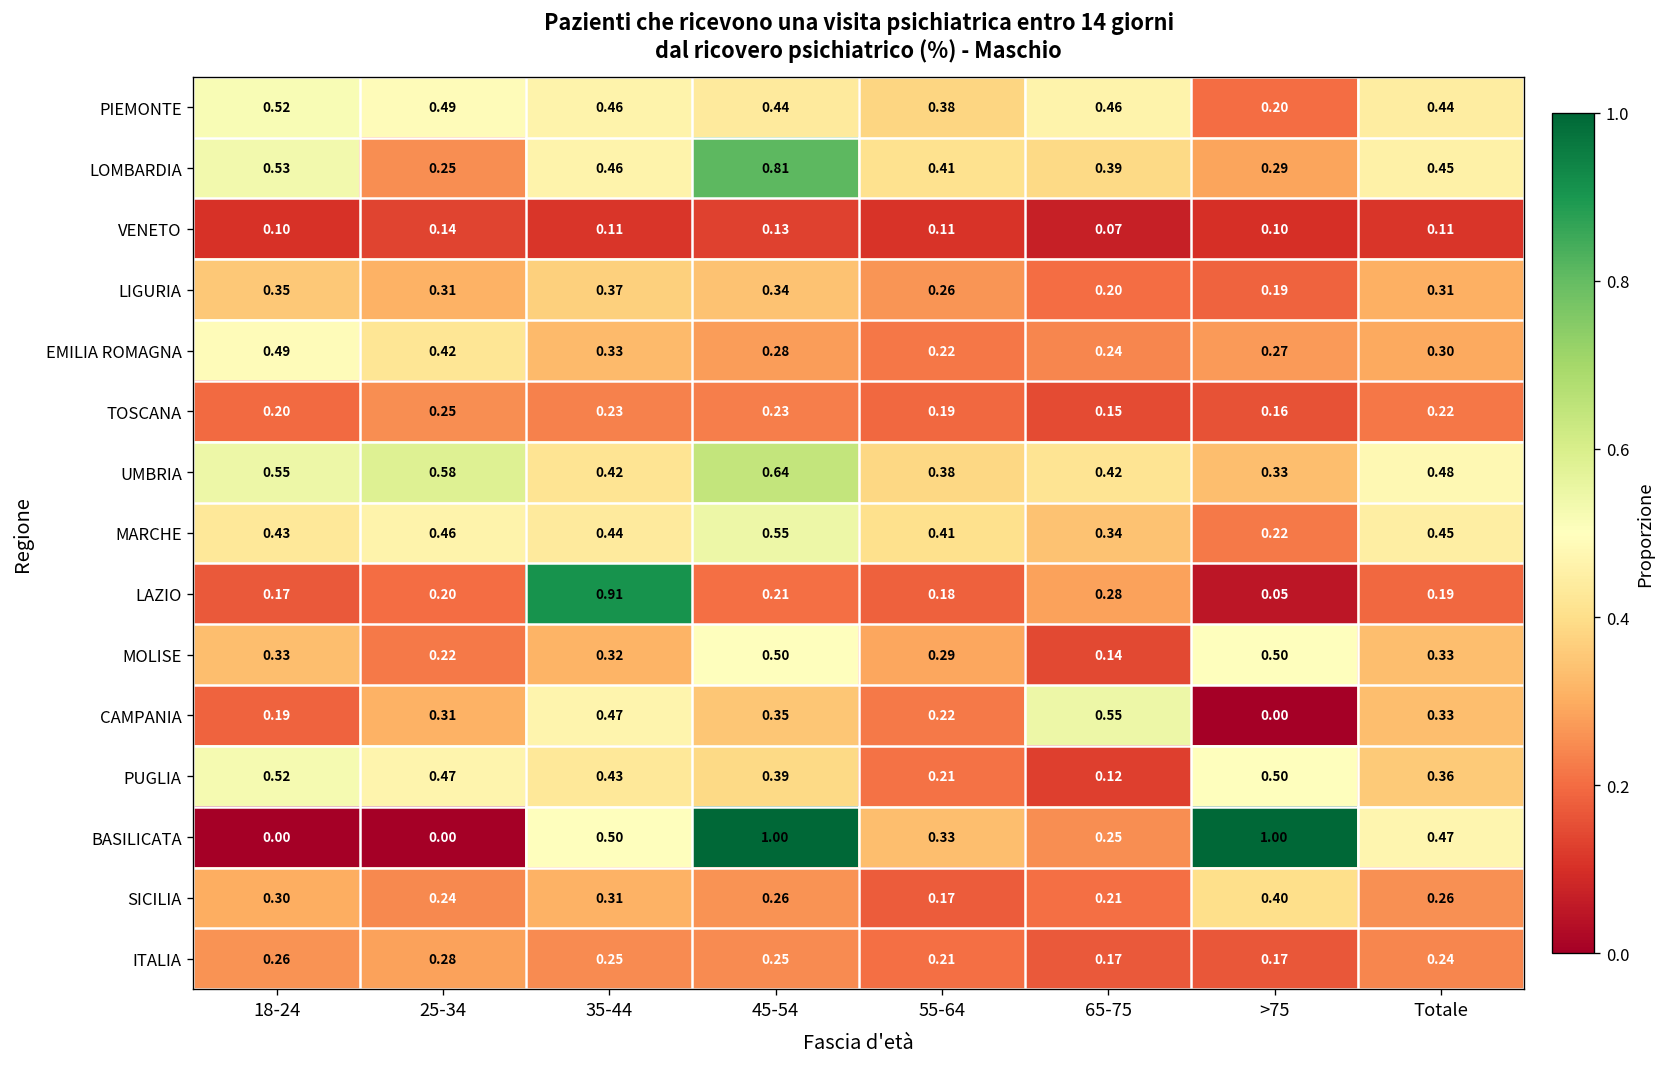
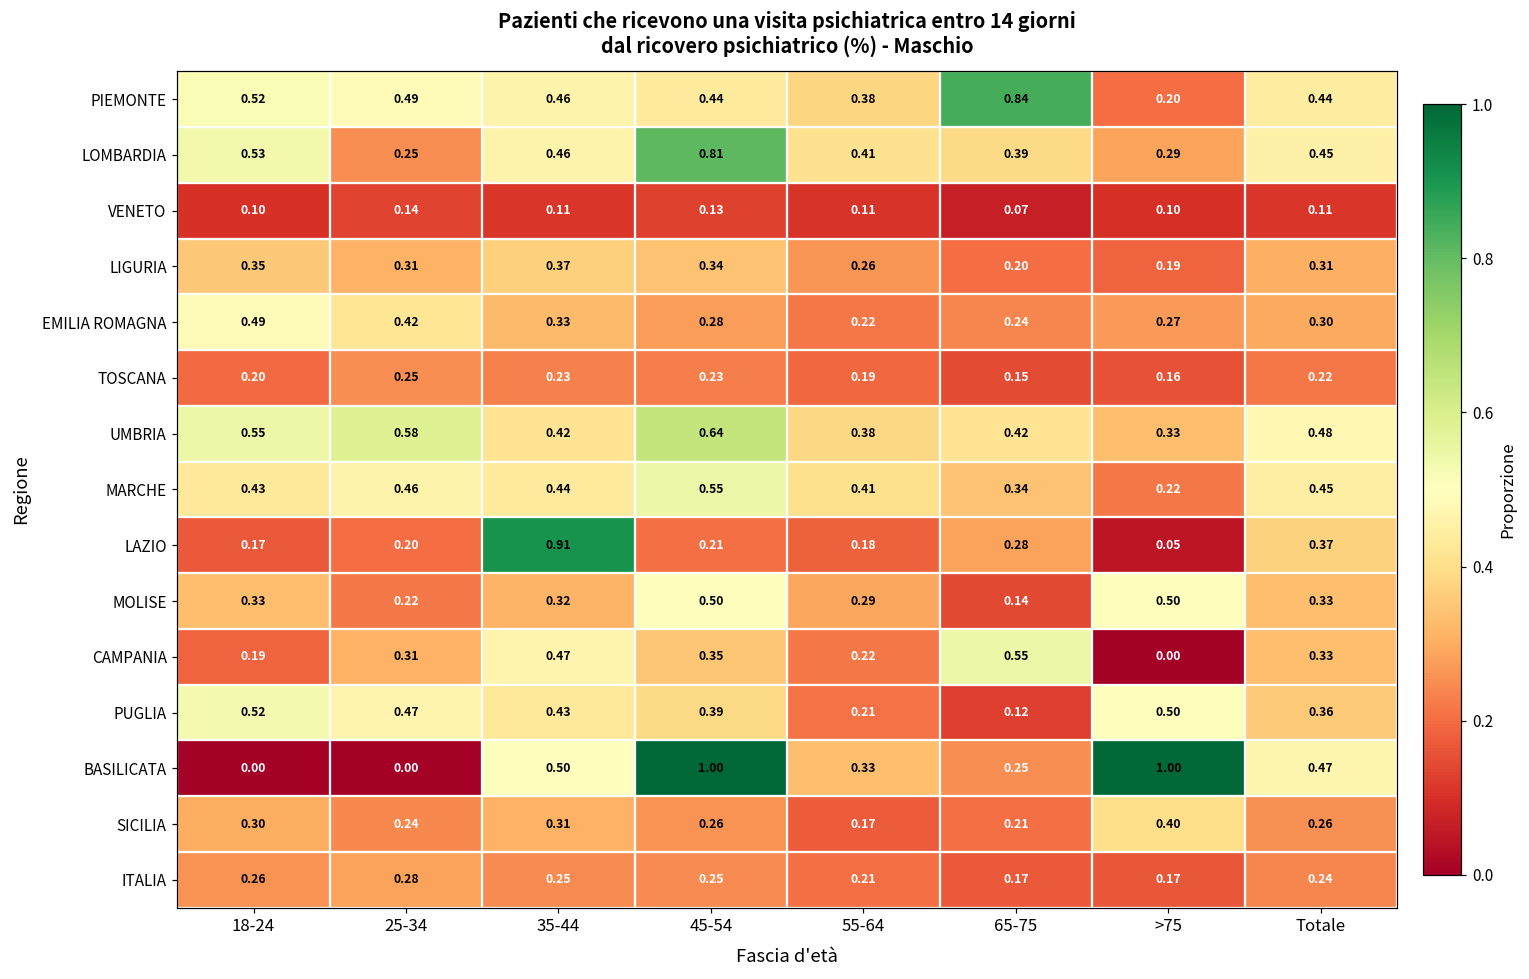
PIEMONTE, 65-75: 0.46 -> 0.84
LAZIO, Totale: 0.19 -> 0.37
